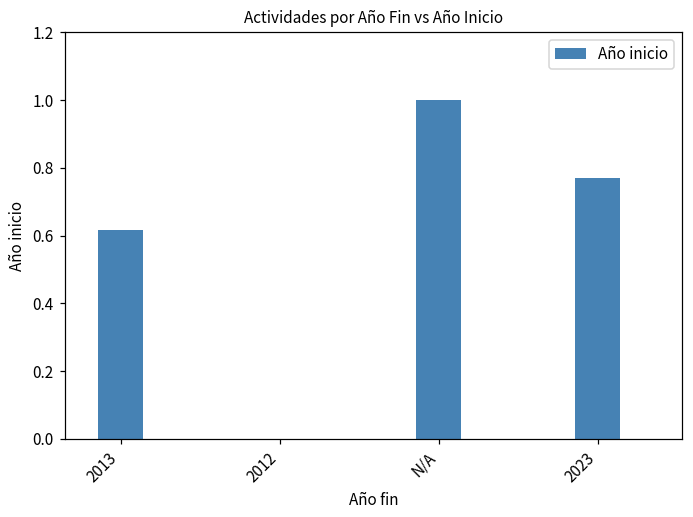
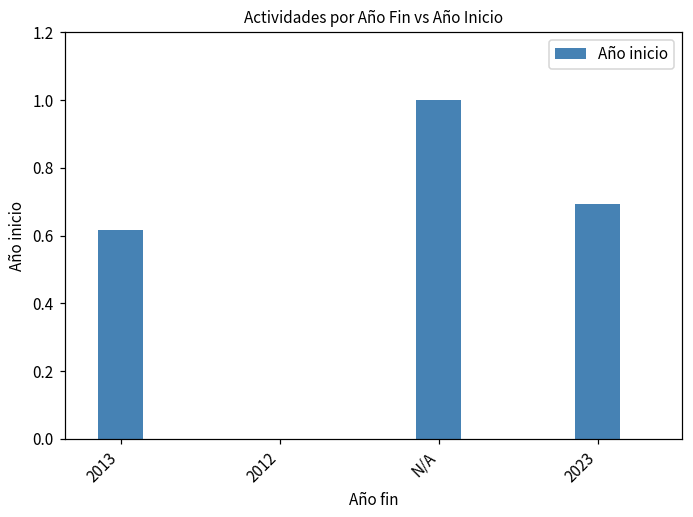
2023: 0.77 -> 0.69
